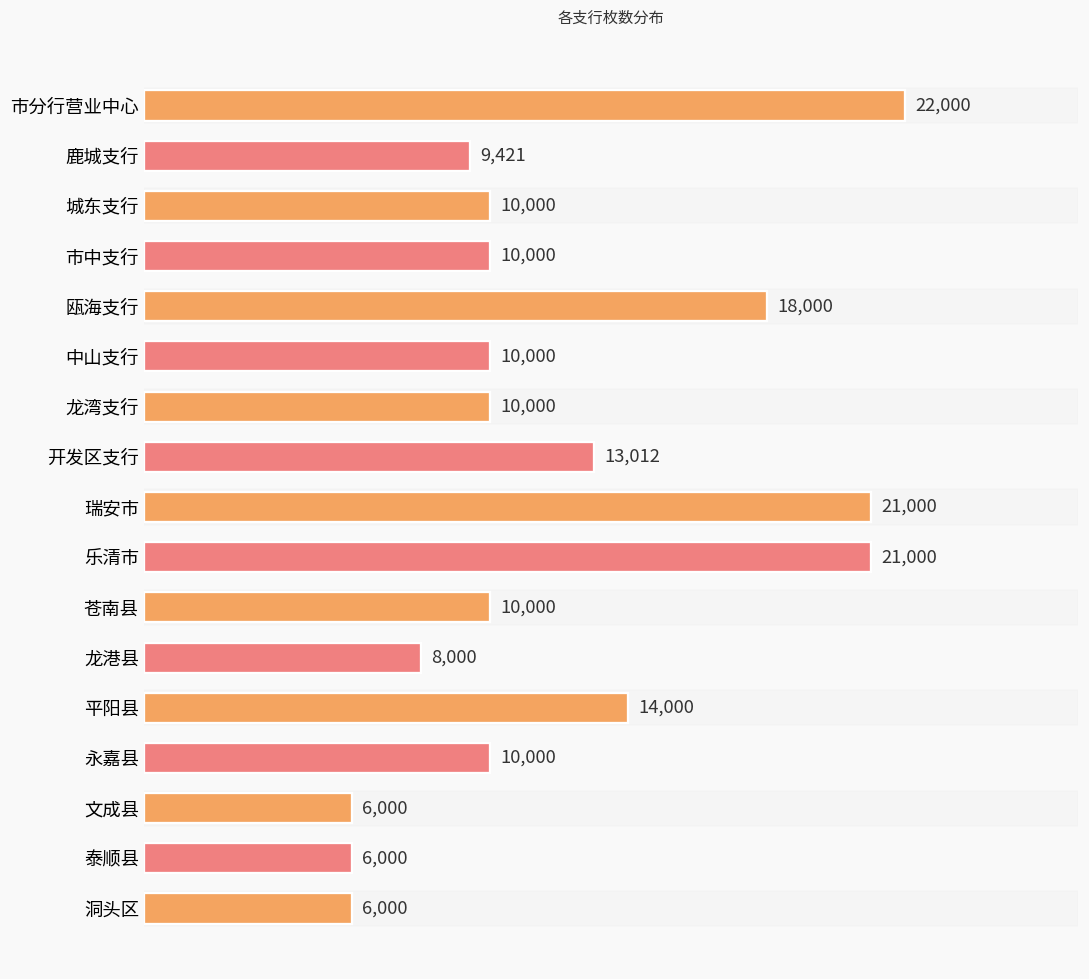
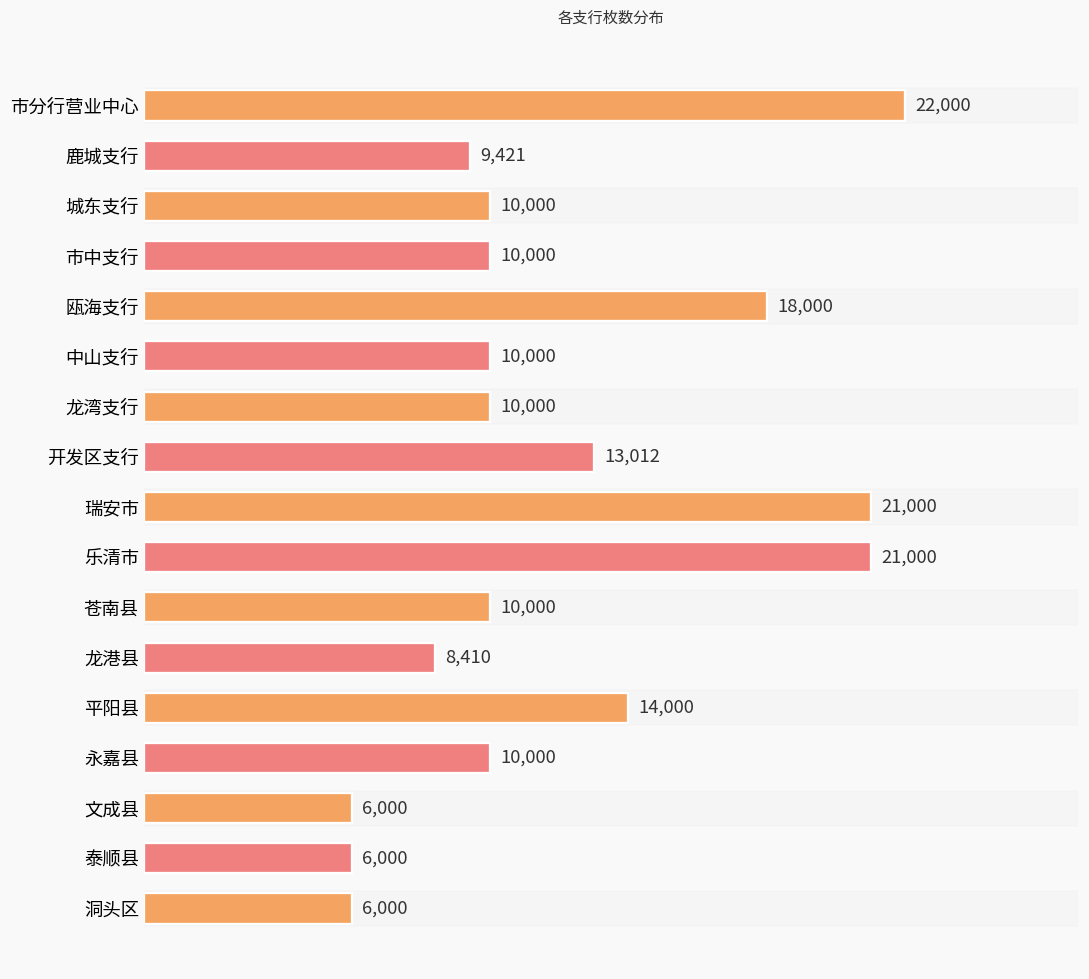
龙港县: 8,000 -> 8,410
